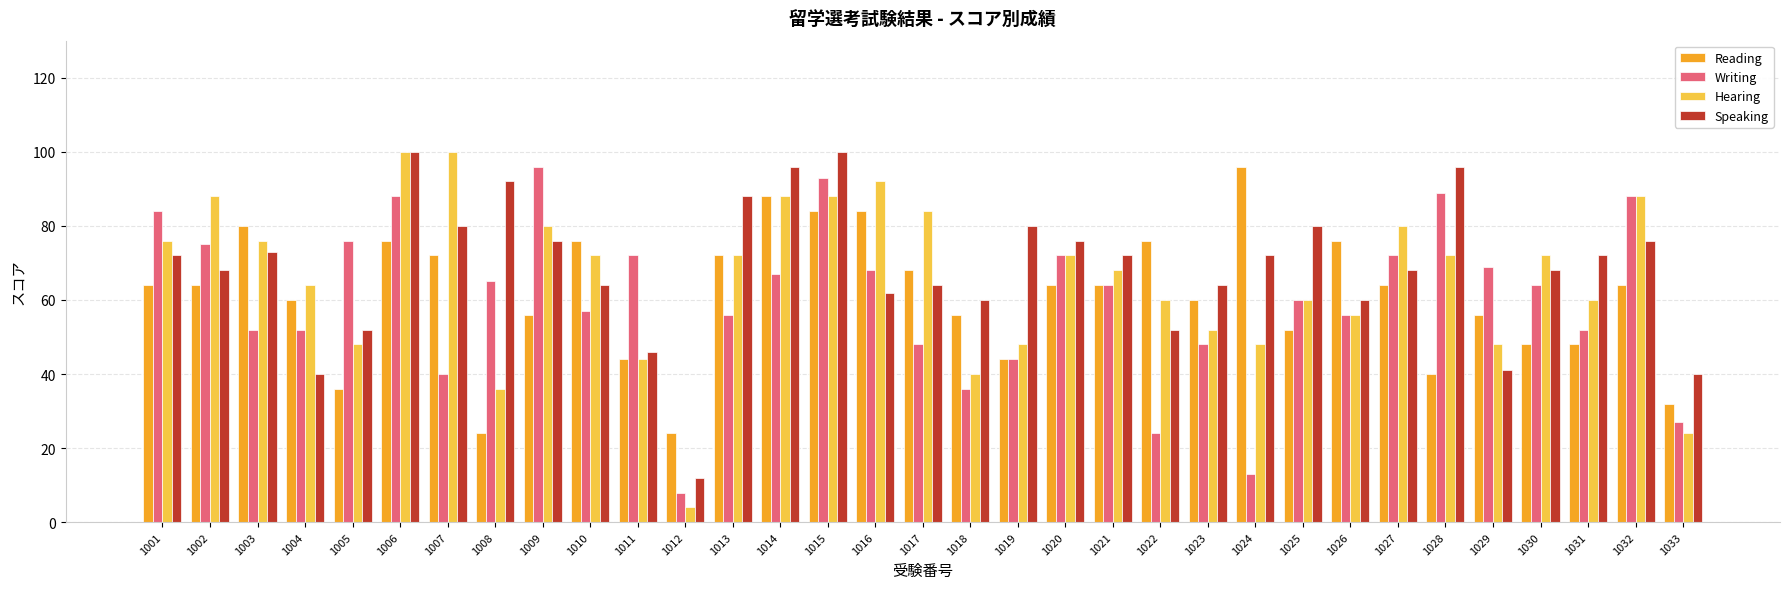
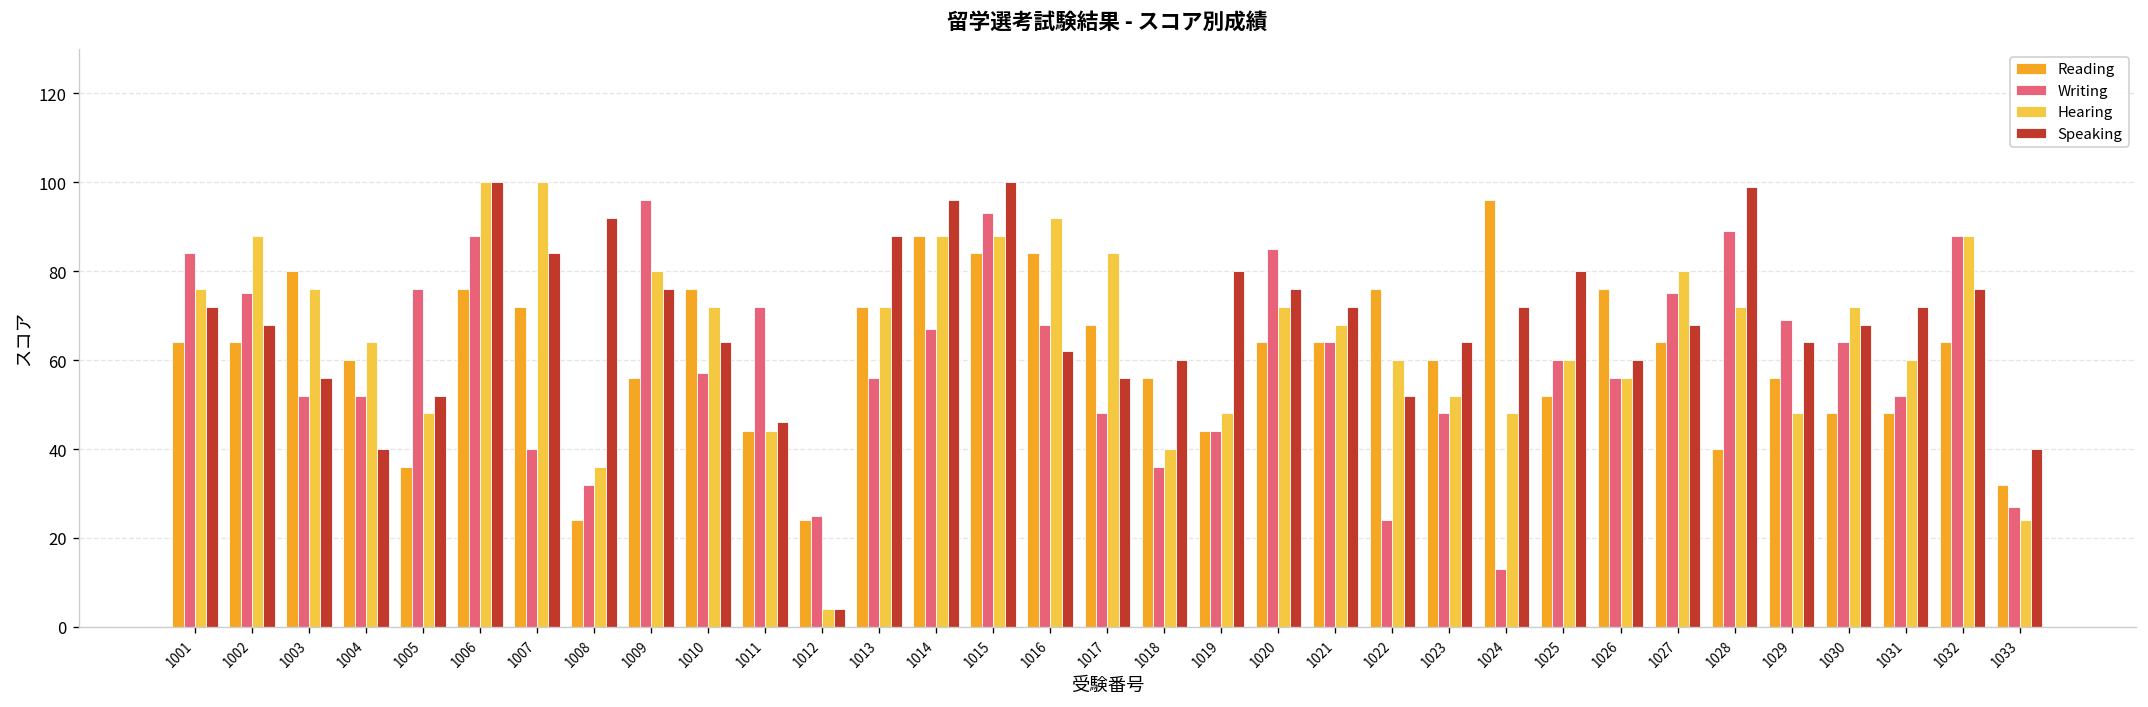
Speaking, 1003: 73 -> 56
Speaking, 1007: 80 -> 84
Writing, 1008: 65 -> 32
Writing, 1012: 8 -> 25
Speaking, 1012: 12 -> 4
Speaking, 1017: 64 -> 56
Writing, 1020: 72 -> 85
Writing, 1027: 72 -> 75
Speaking, 1028: 96 -> 99
Speaking, 1029: 41 -> 64
